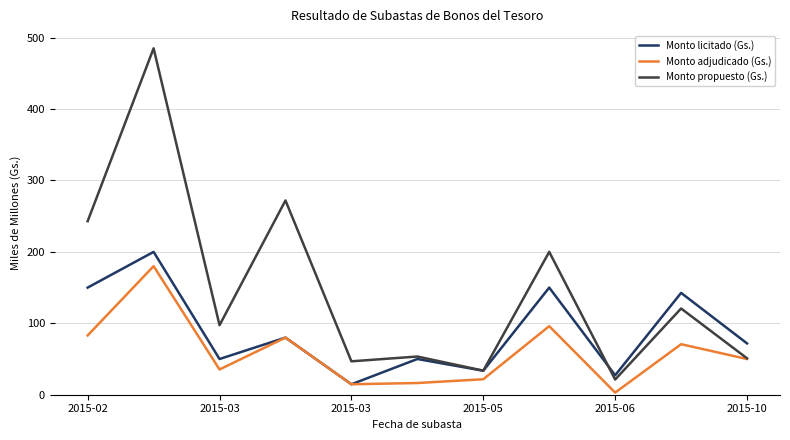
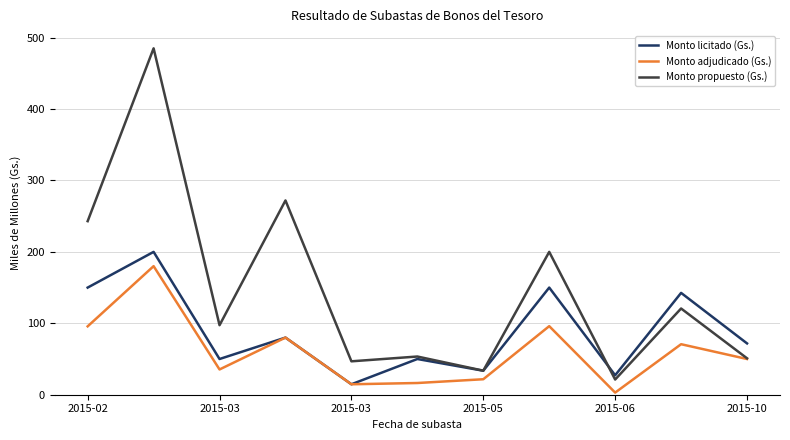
Monto adjudicado (Gs.), 2015-02: 80 -> 100
